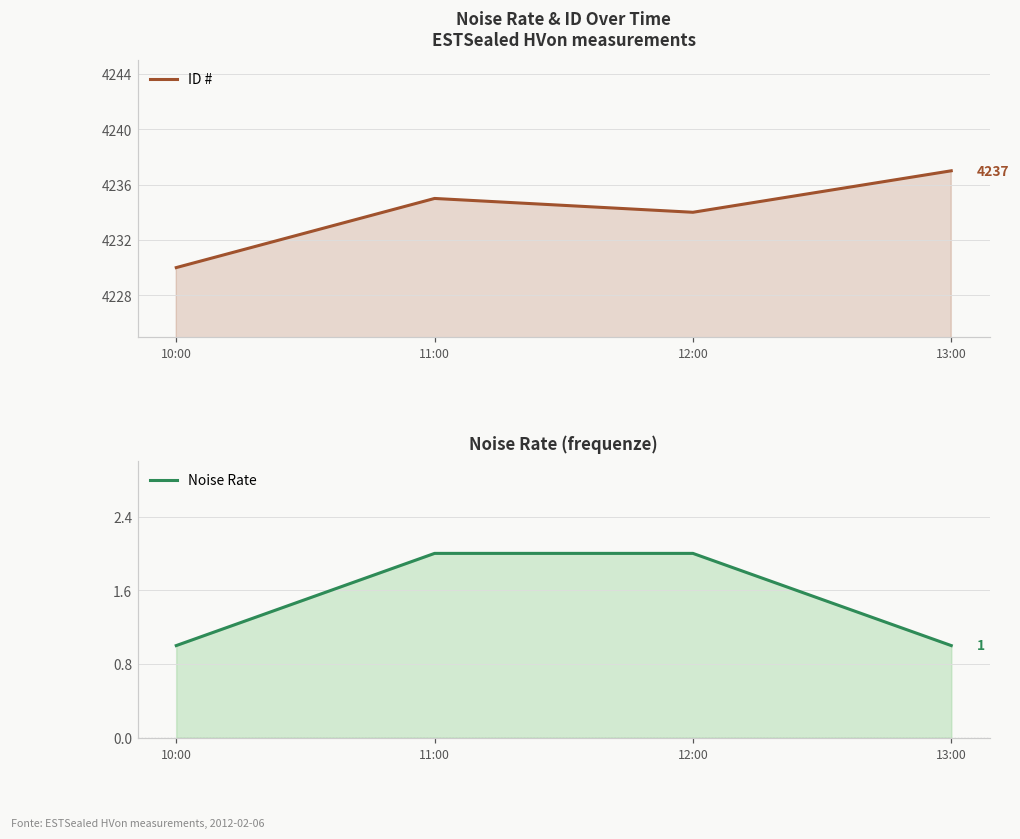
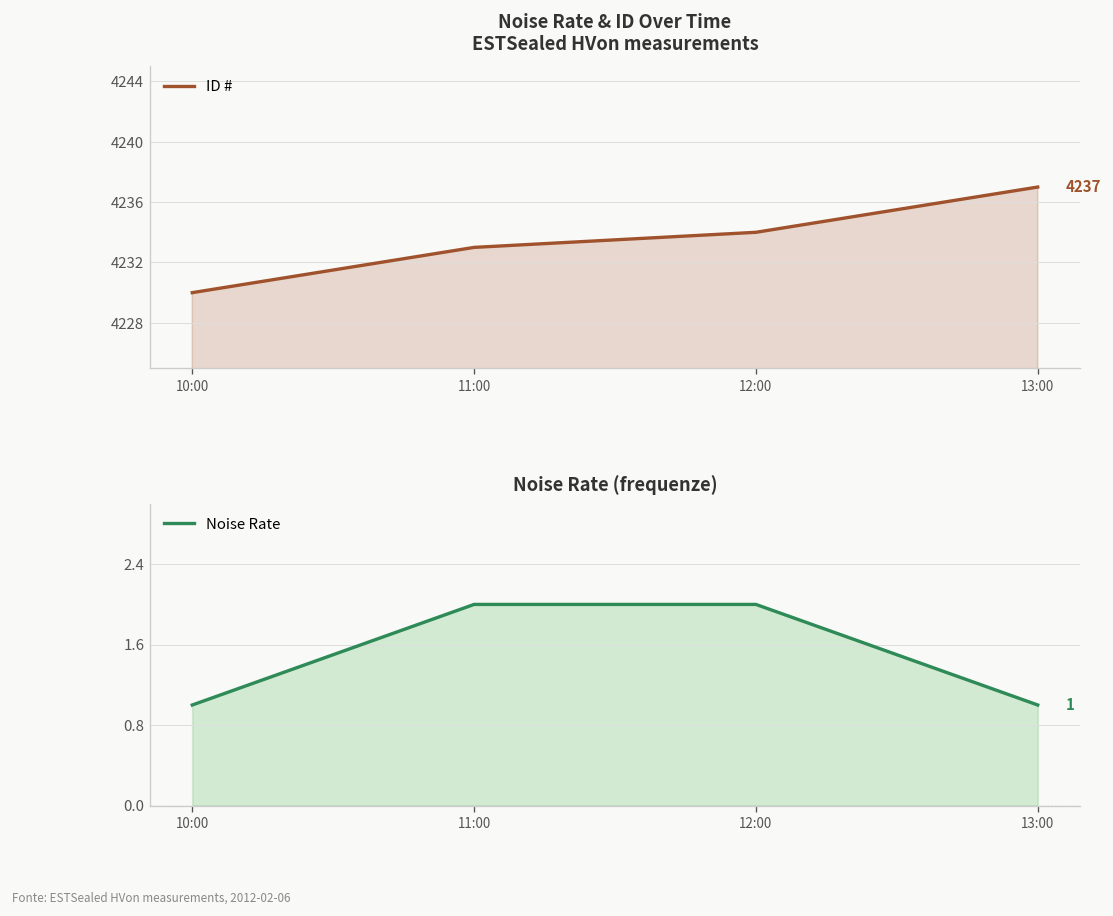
Noise Rate & ID Over Time ESTSealed HVon measurements, 11:00: 4235 -> 4233
